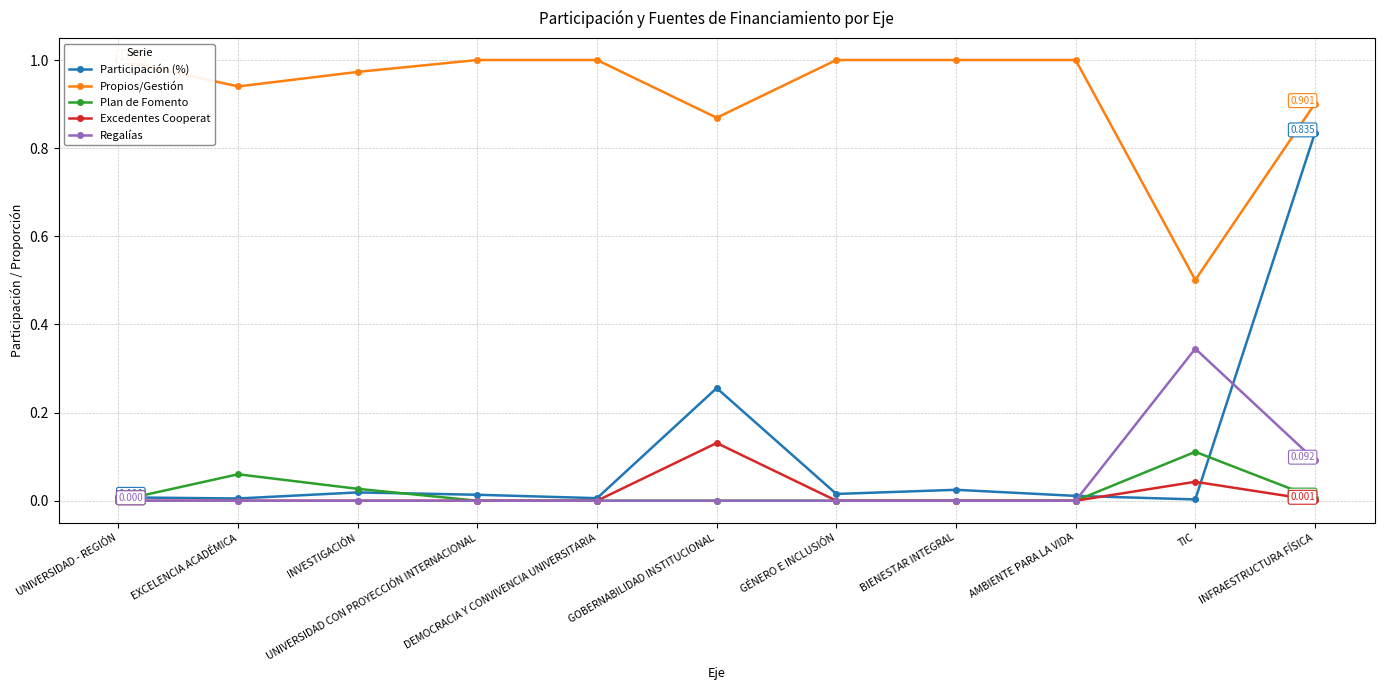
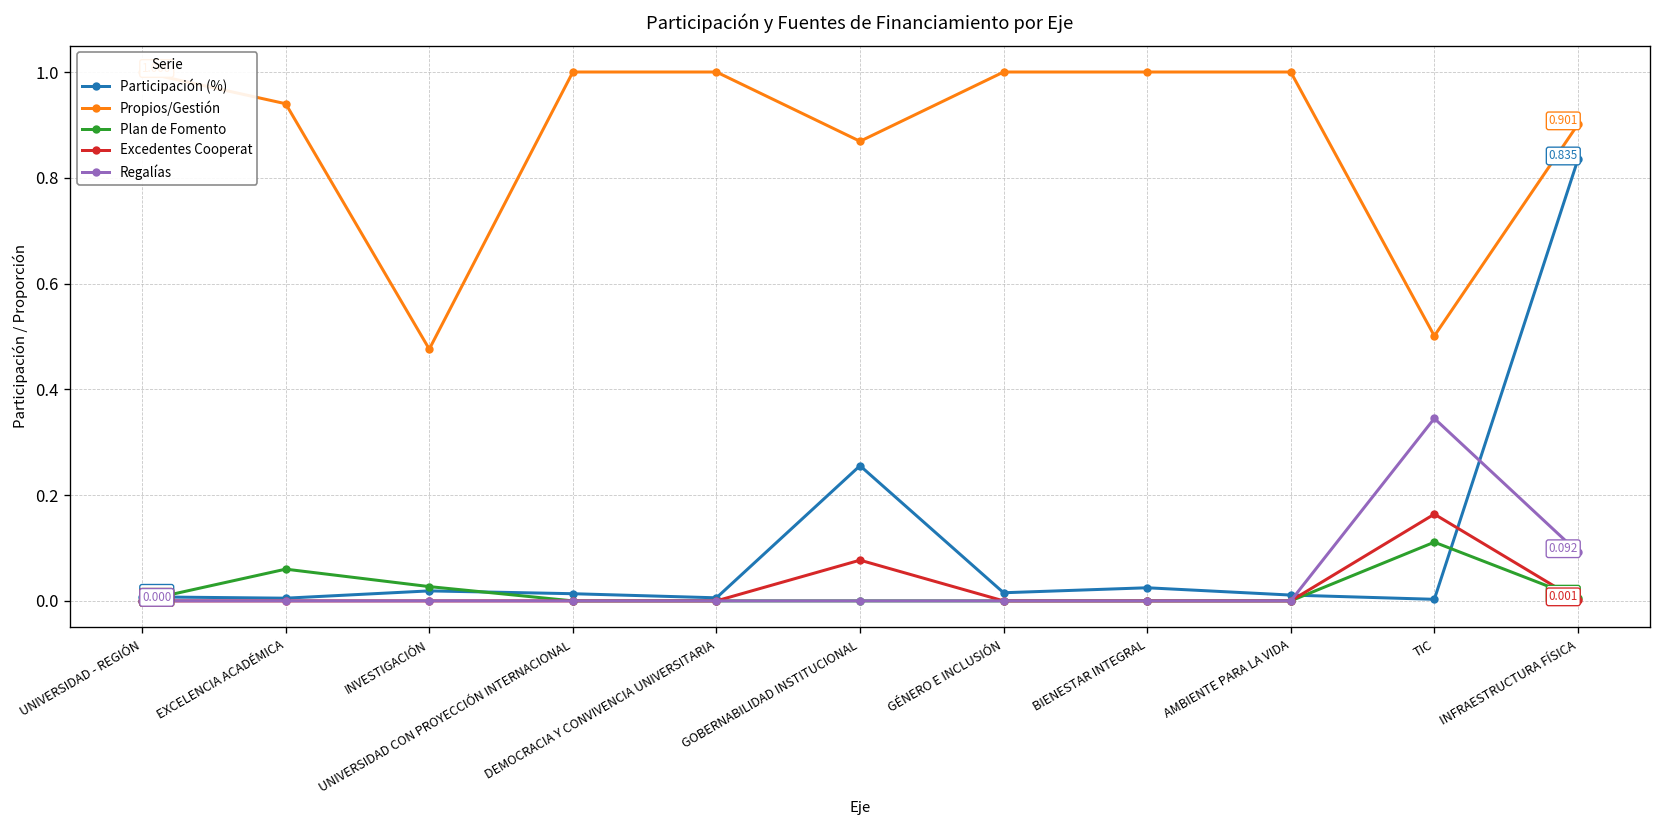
Propios/Gestión, INVESTIGACIÓN: 0.97 -> 0.48
Excedentes Cooperat, GOBERNABILIDAD INSTITUCIONAL: 0.13 -> 0.08
Excedentes Cooperat, TIC: 0.04 -> 0.16
